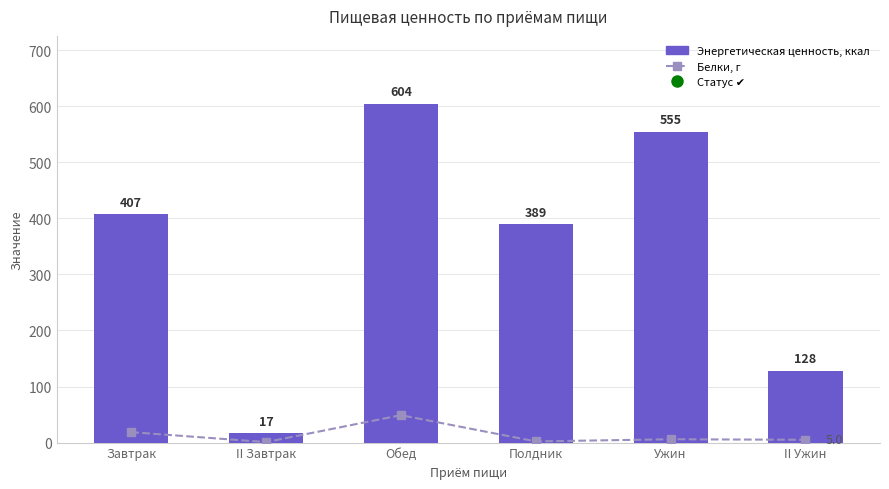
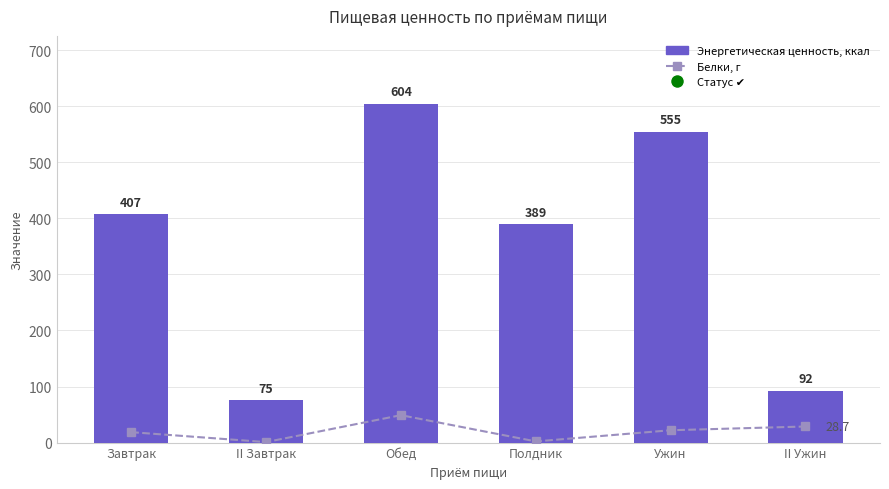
Энергетическая ценность, ккал, II Завтрак: 17 -> 75
Белки, г, Ужин: 10 -> 20
Белки, г, II Ужин: 5.0 -> 28.7
Энергетическая ценность, ккал, II Ужин: 128 -> 92
